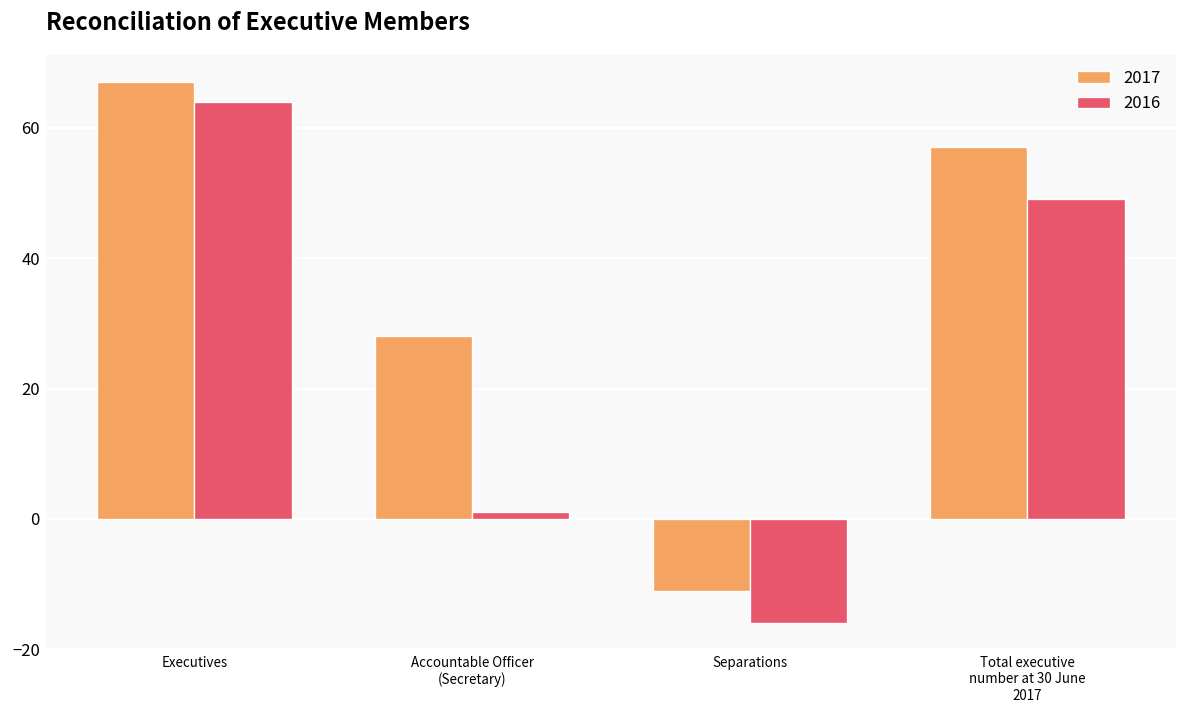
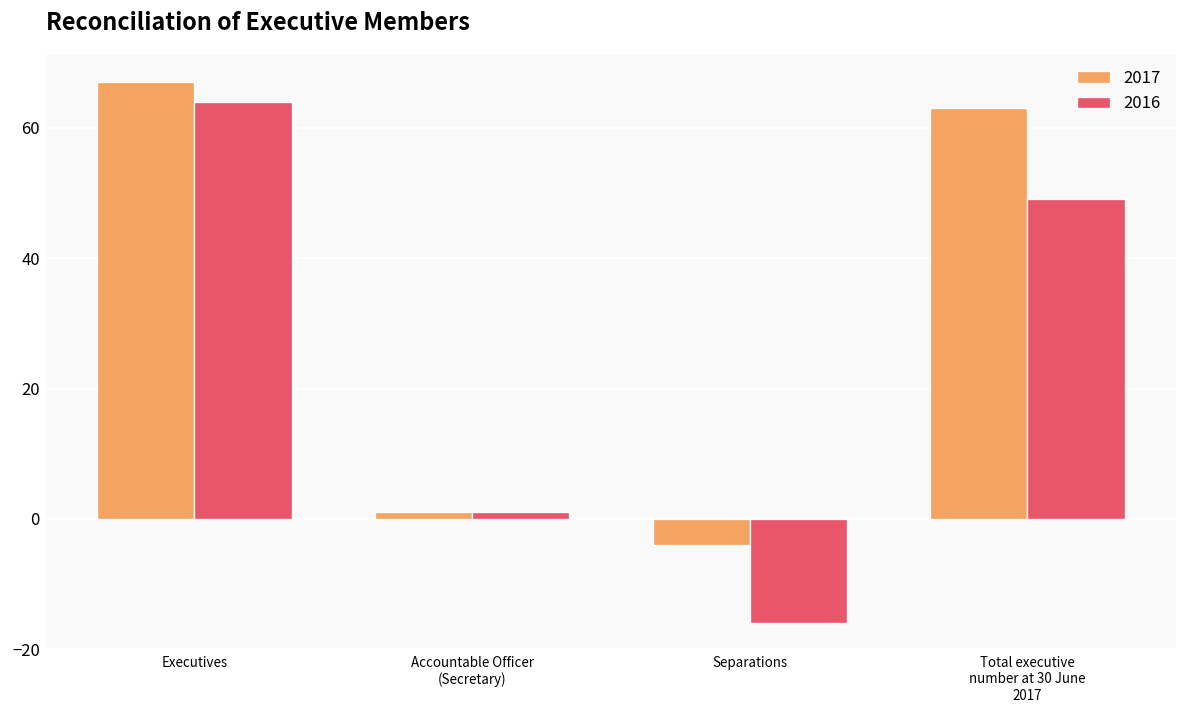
2017, Accountable Officer (Secretary): 28 -> 1
2017, Separations: -11 -> -4
2017, Total executive number at 30 June 2017: 57 -> 63
